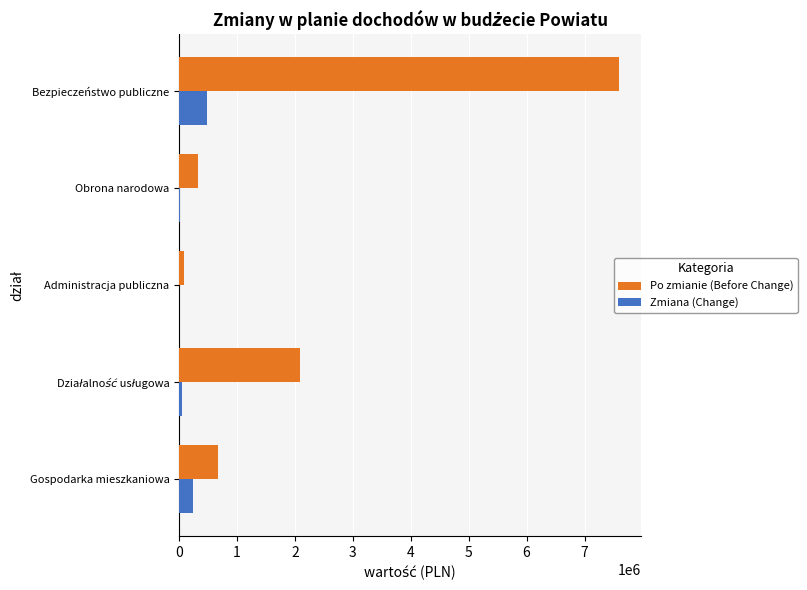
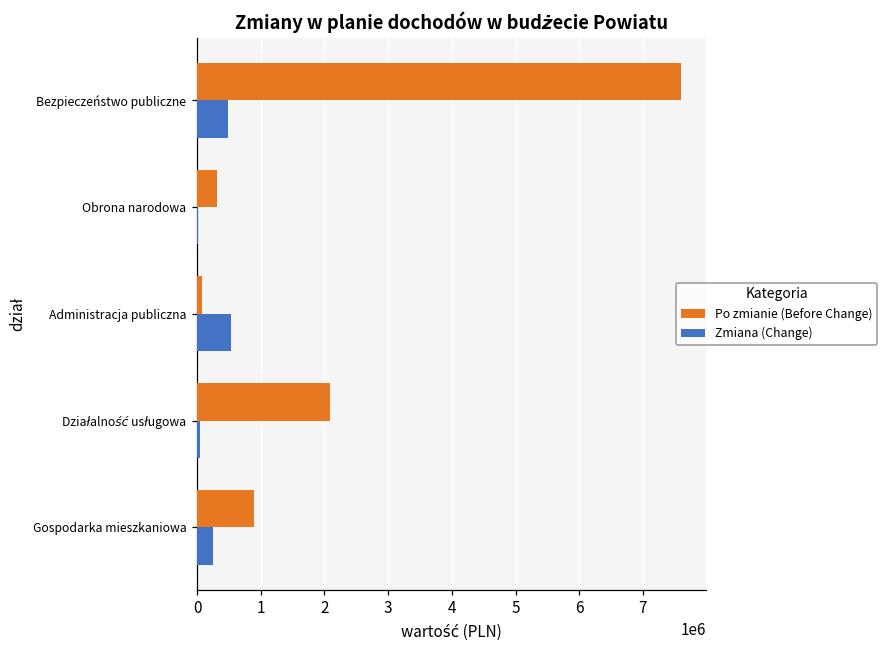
Zmiana (Change), Administracja publiczna: 0 -> 500000
Po zmianie (Before Change), Gospodarka mieszkaniowa: 700000 -> 900000
